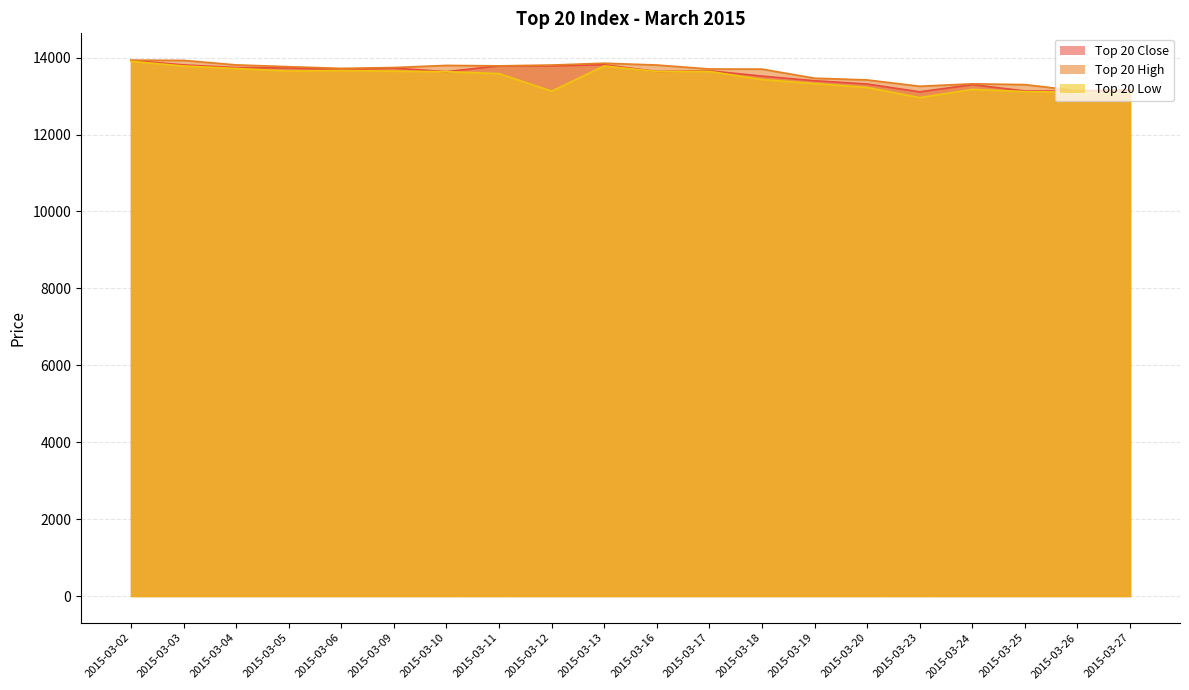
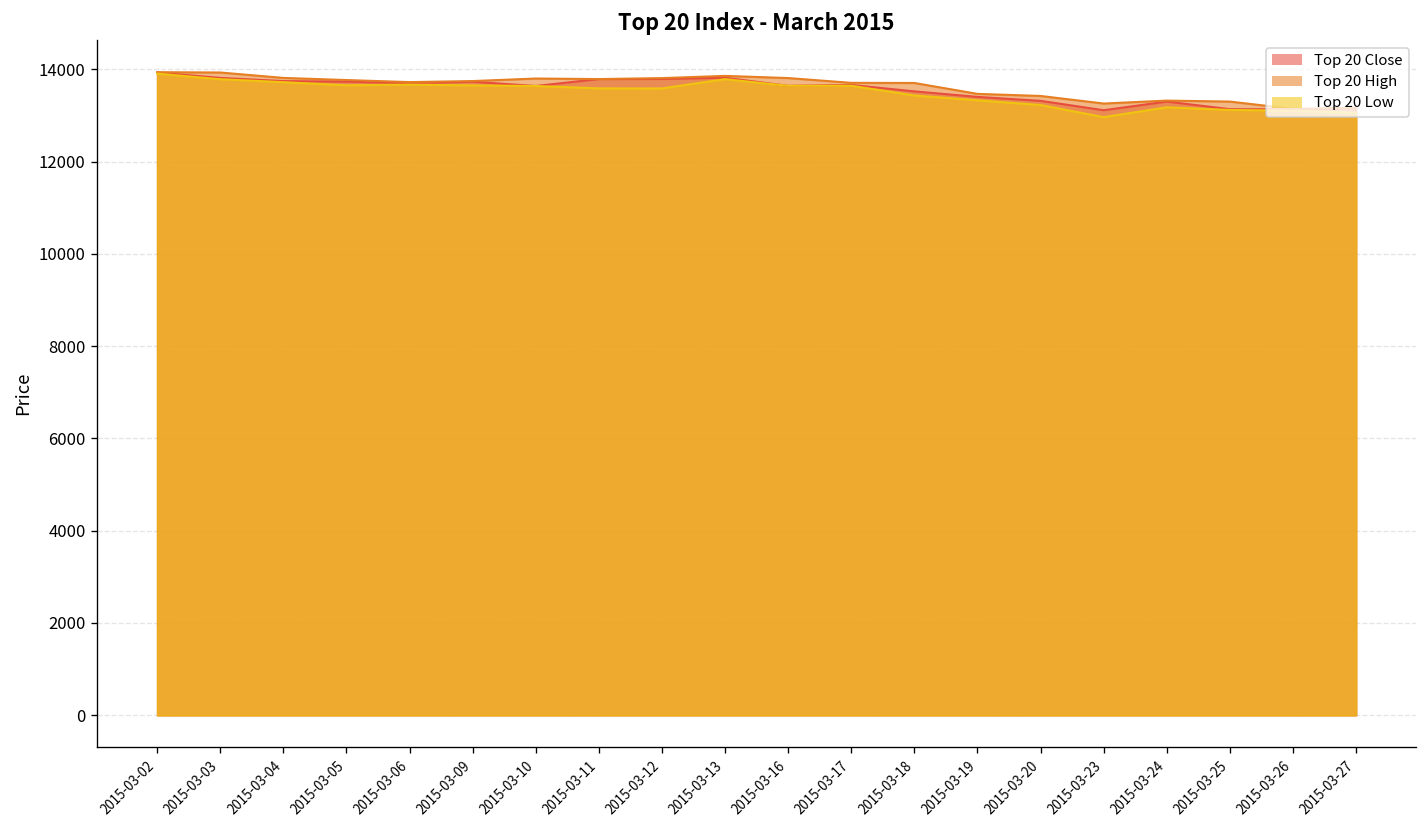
Top 20 Low, 2015-03-12: 13100 -> 13600
